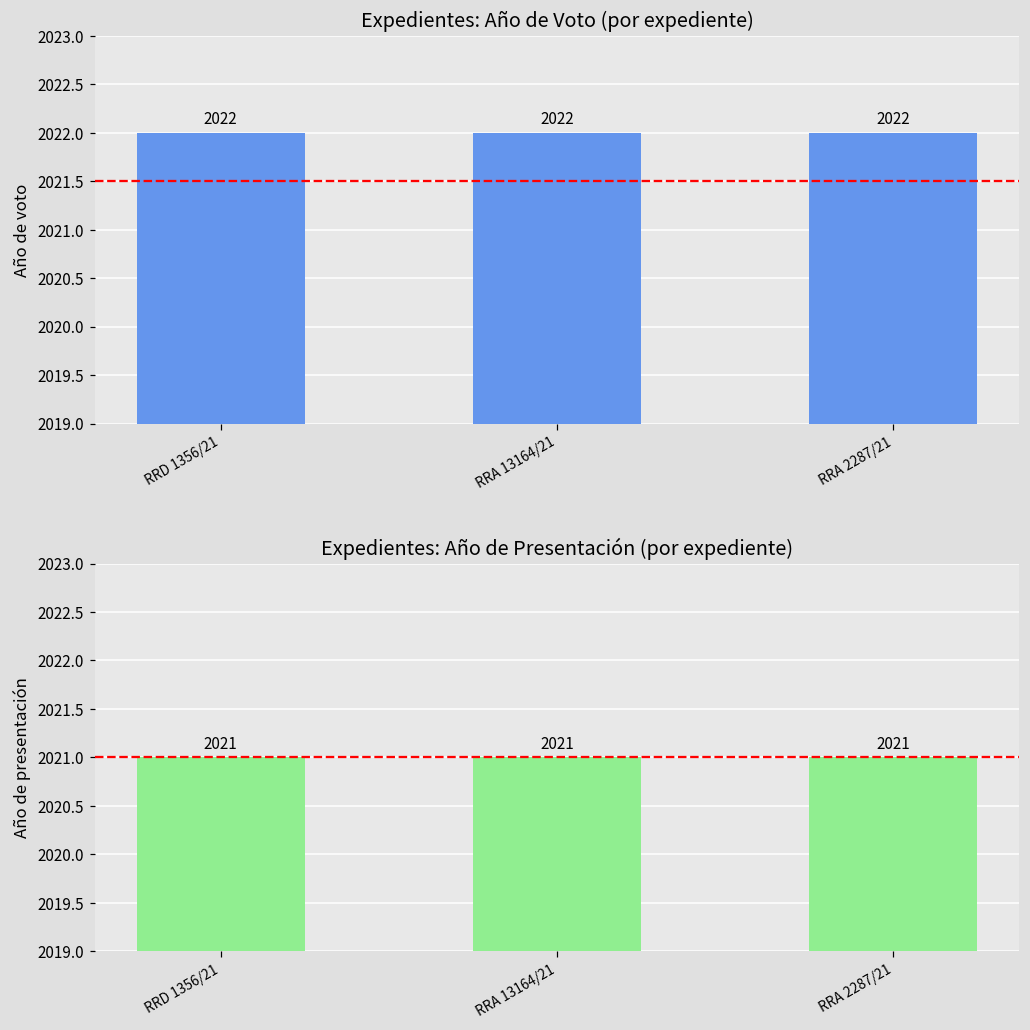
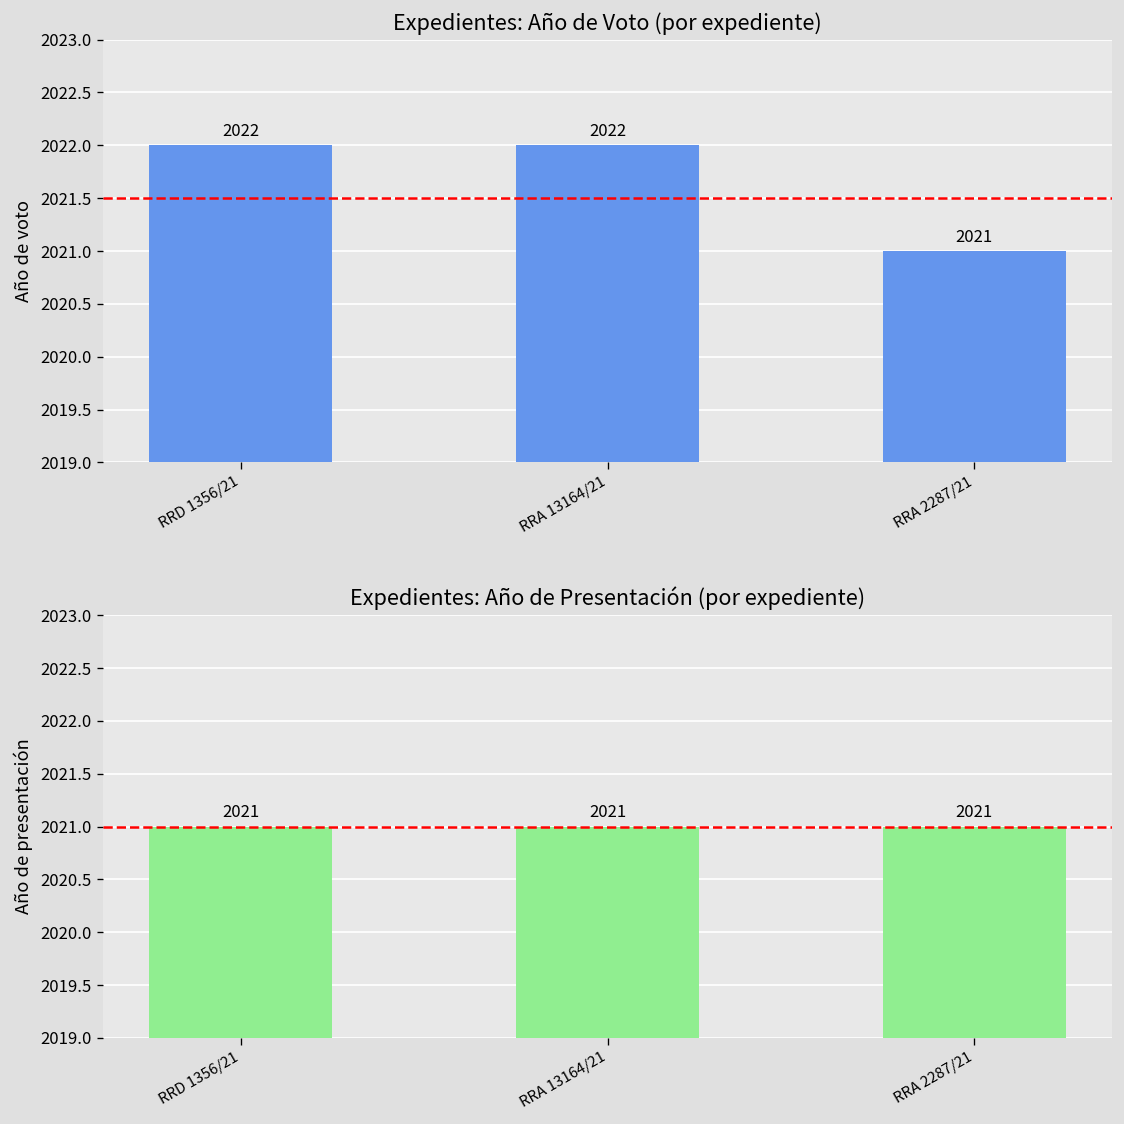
Expedientes: Año de Voto (por expediente), RRA 2287/21: 2022 -> 2021
